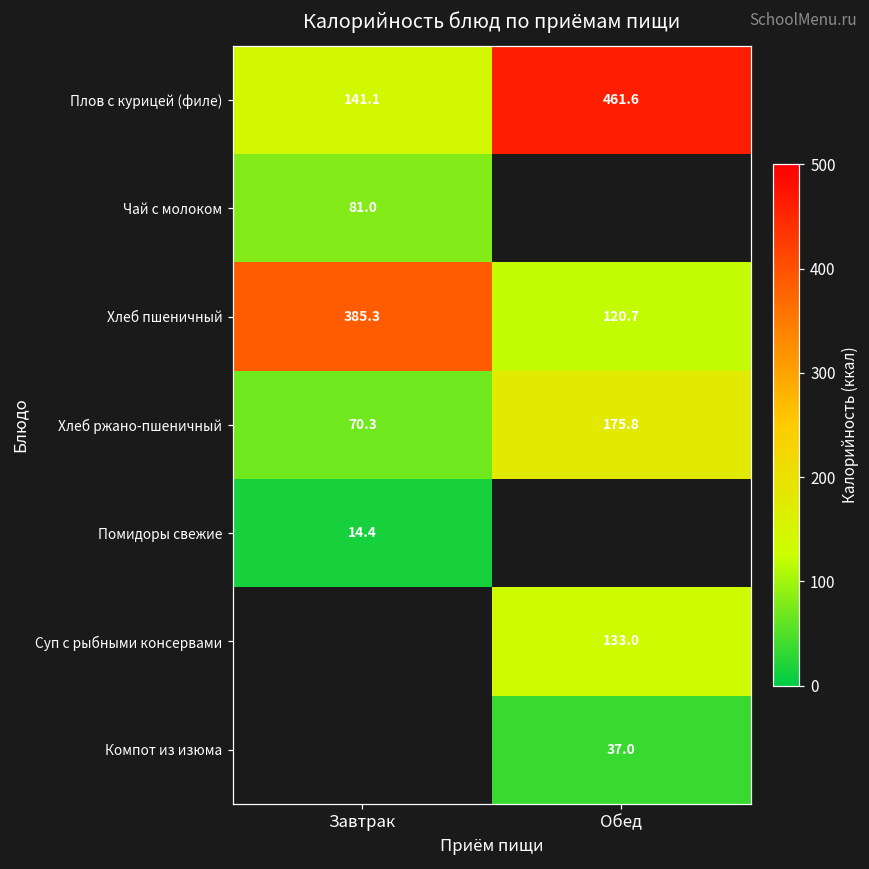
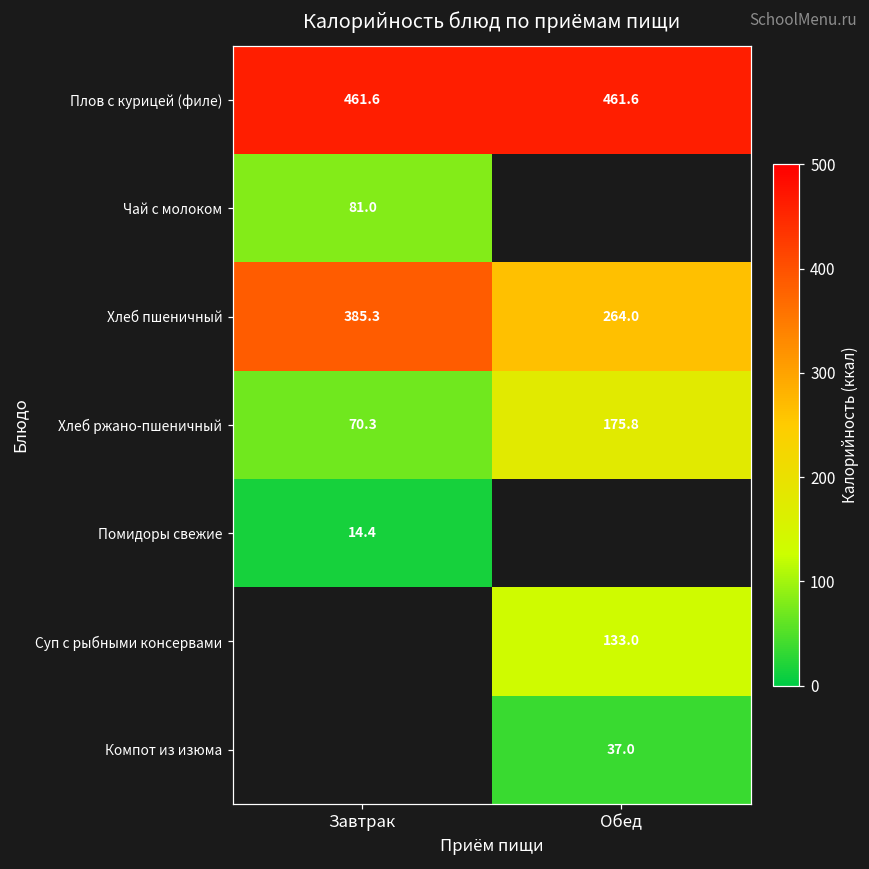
Плов с курицей (филе), Завтрак: 141.1 -> 461.6
Хлеб пшеничный, Обед: 120.7 -> 264.0
